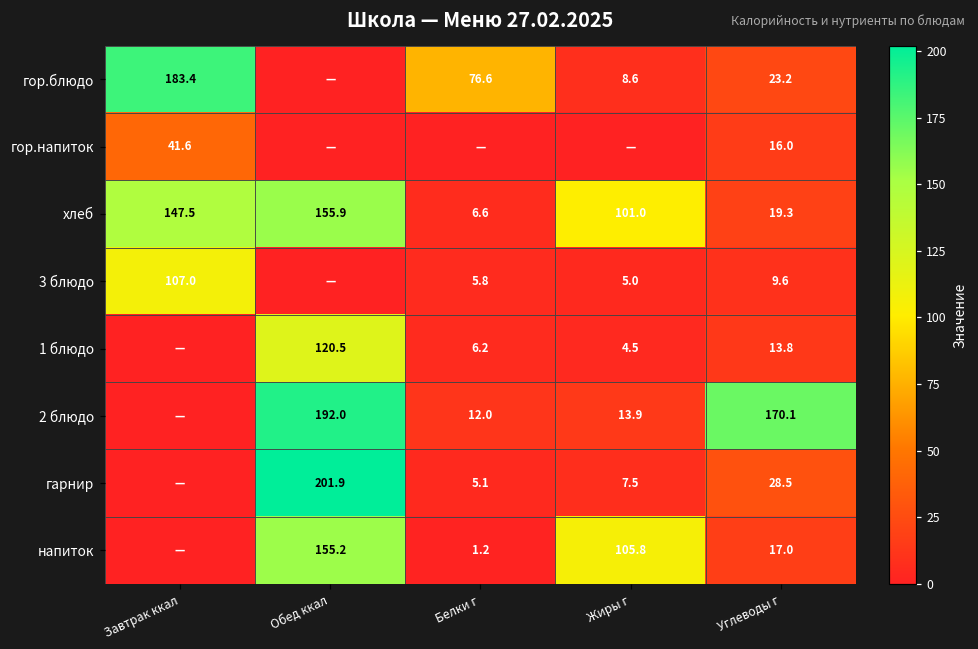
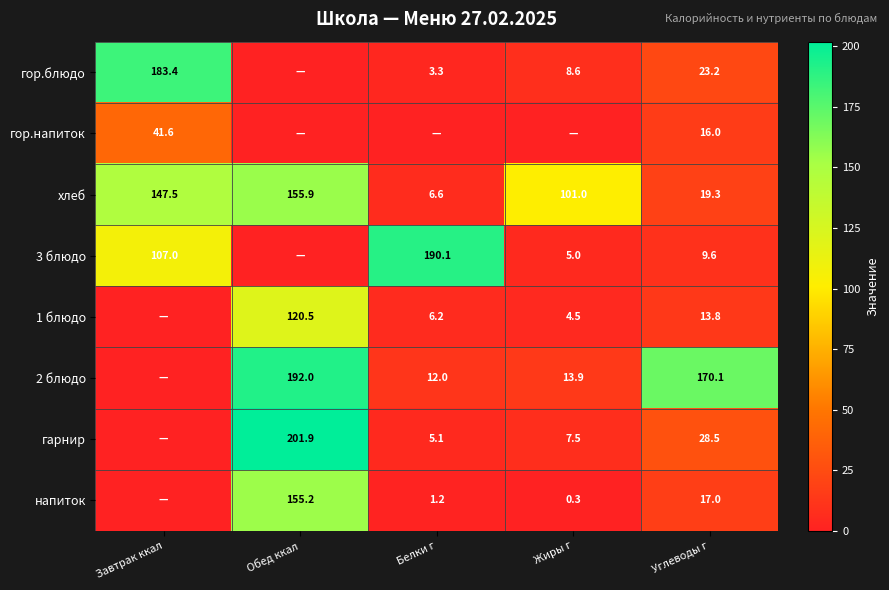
гор.блюдо, Белки г: 76.6 -> 3.3
3 блюдо, Белки г: 5.8 -> 190.1
напиток, Жиры г: 105.8 -> 0.3
